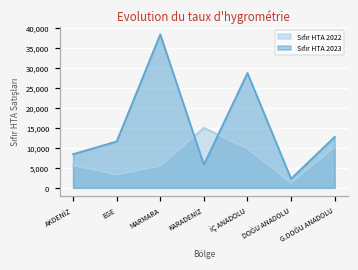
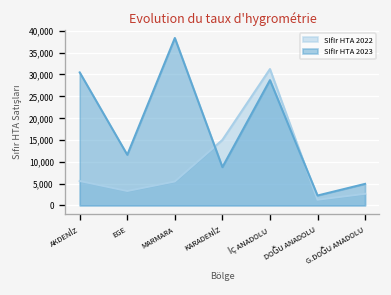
Sıfır HTA 2023, AKDENİZ: 8,000 -> 30,000
Sıfır HTA 2023, KARADENİZ: 6,000 -> 9,000
Sıfır HTA 2022, İÇ ANADOLU: 10,000 -> 31,000
Sıfır HTA 2022, G.DOĞU ANADOLU: 10,000 -> 3,000
Sıfır HTA 2023, G.DOĞU ANADOLU: 13,000 -> 5,000
